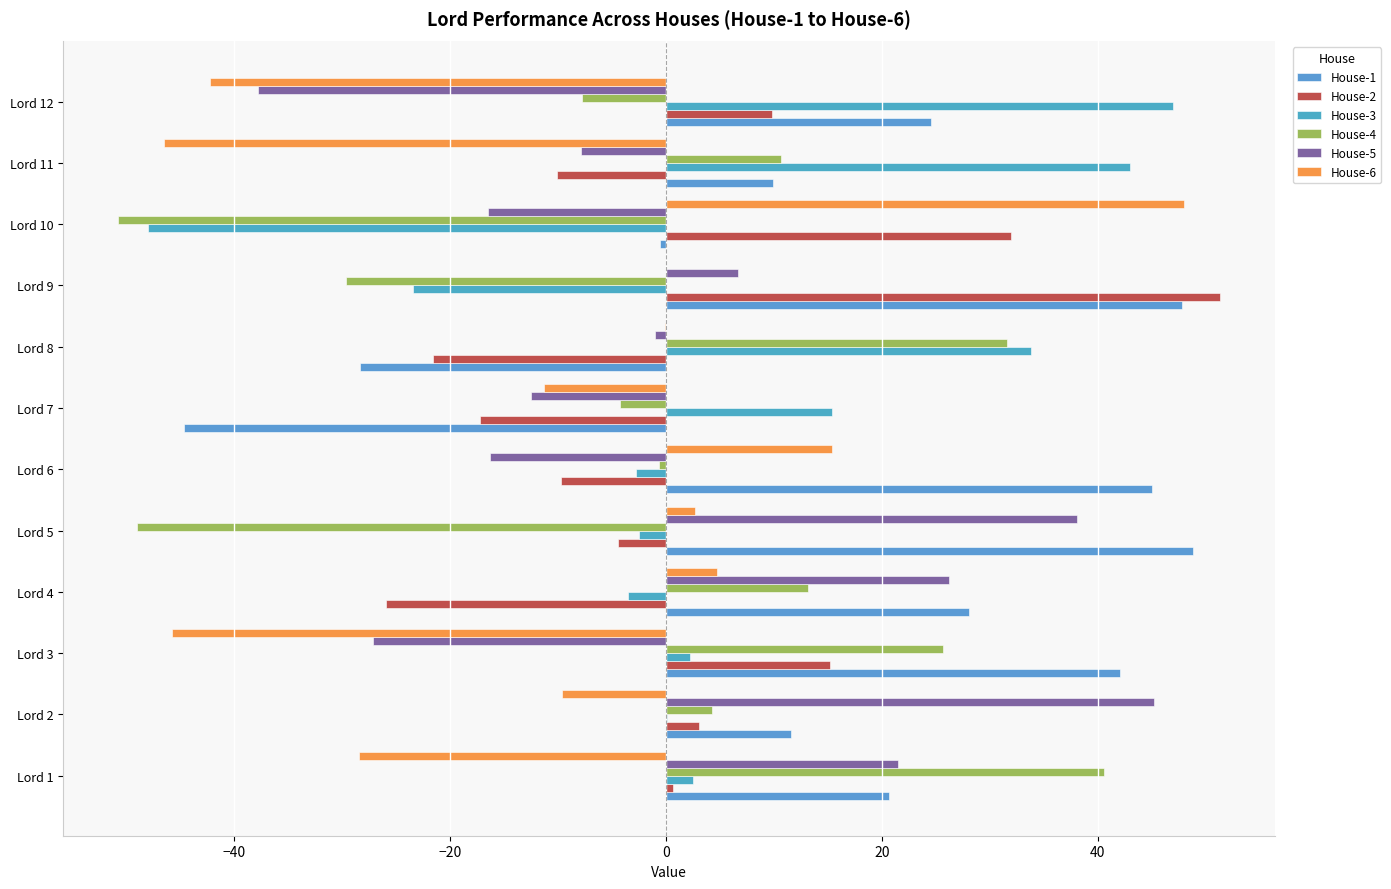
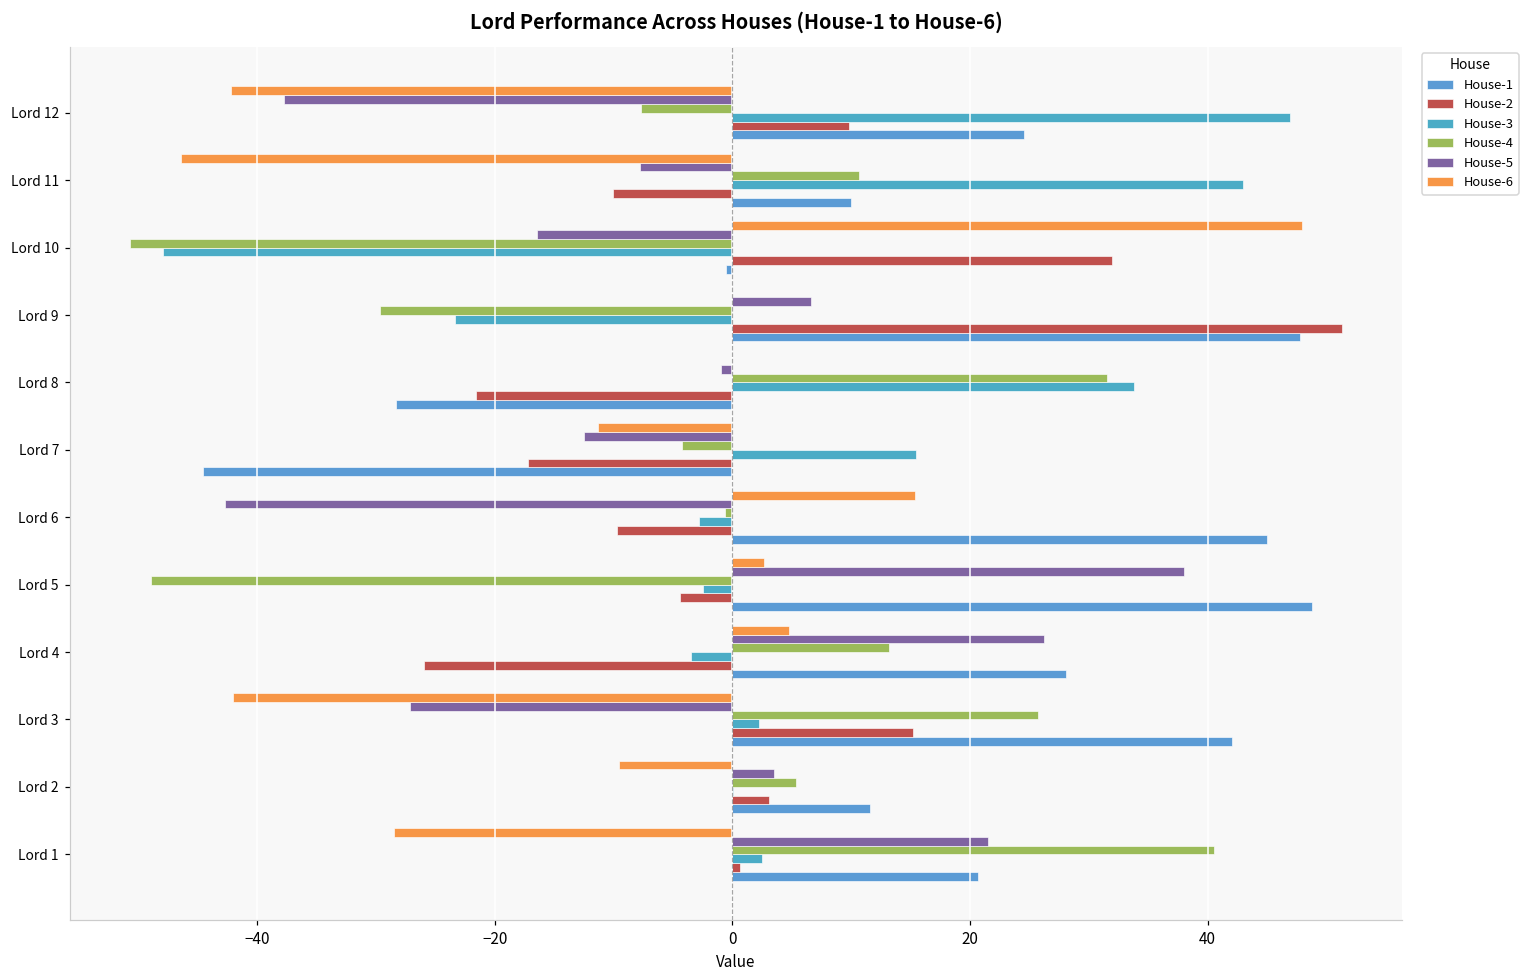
House-5, Lord 6: -16.3 -> -42.7
House-6, Lord 3: -45.7 -> -42.1
House-5, Lord 2: 45.2 -> 3.5
House-4, Lord 2: 4.3 -> 5.4
